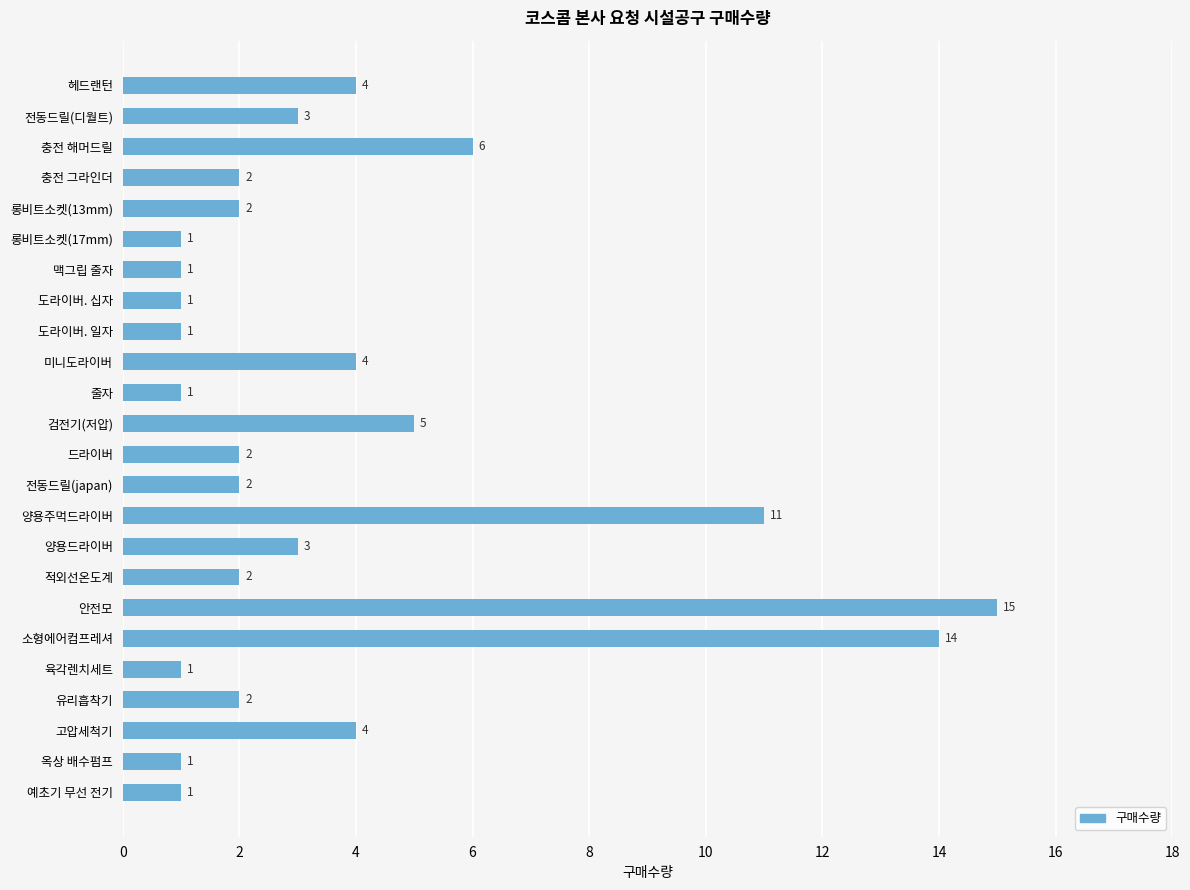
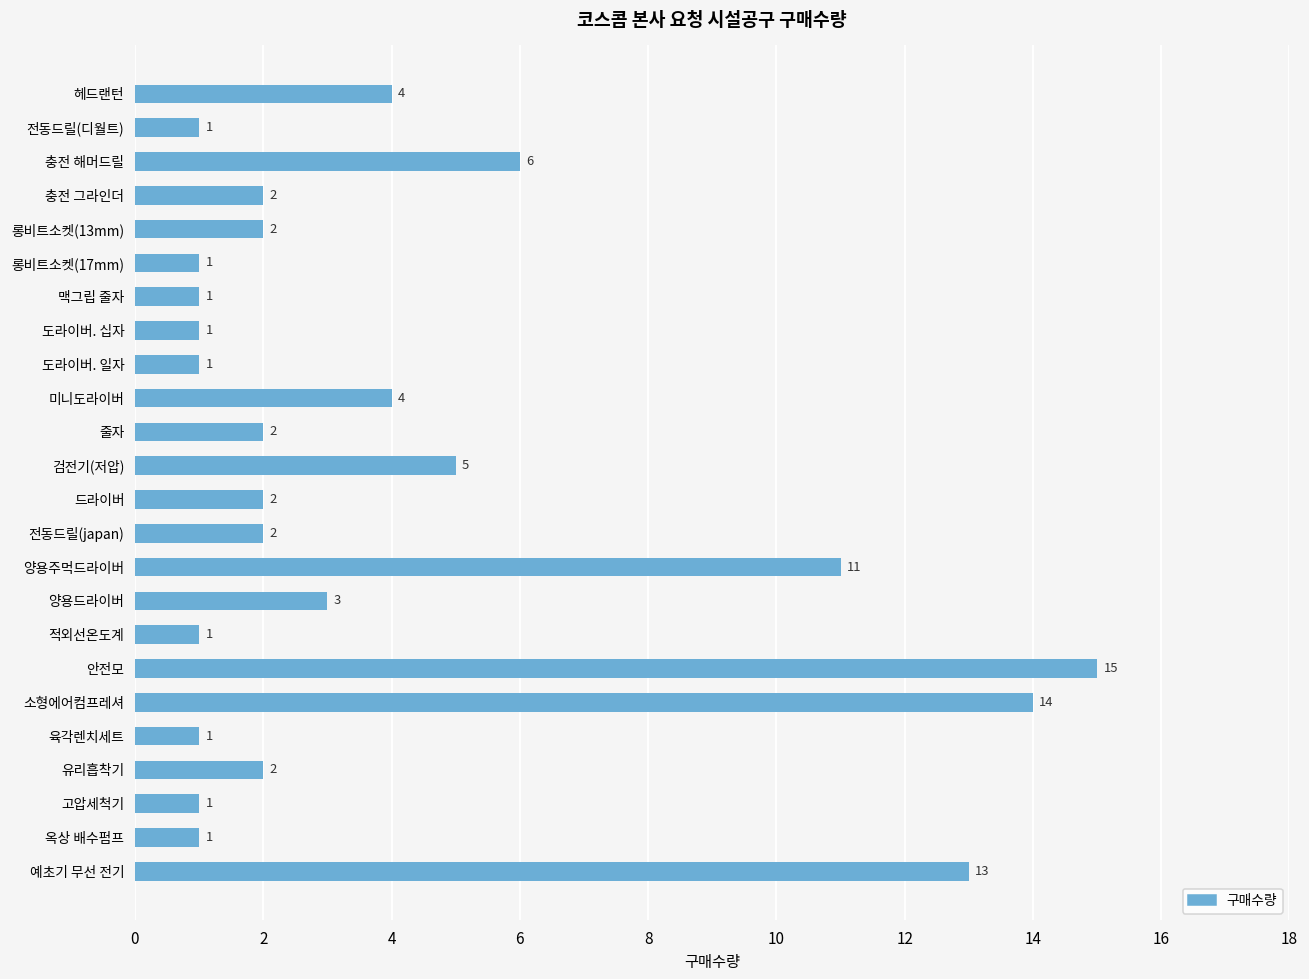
전동드릴(디월트): 3 -> 1
줄자: 1 -> 2
적외선온도계: 2 -> 1
고압세척기: 4 -> 1
예초기 무선 전기: 1 -> 13
